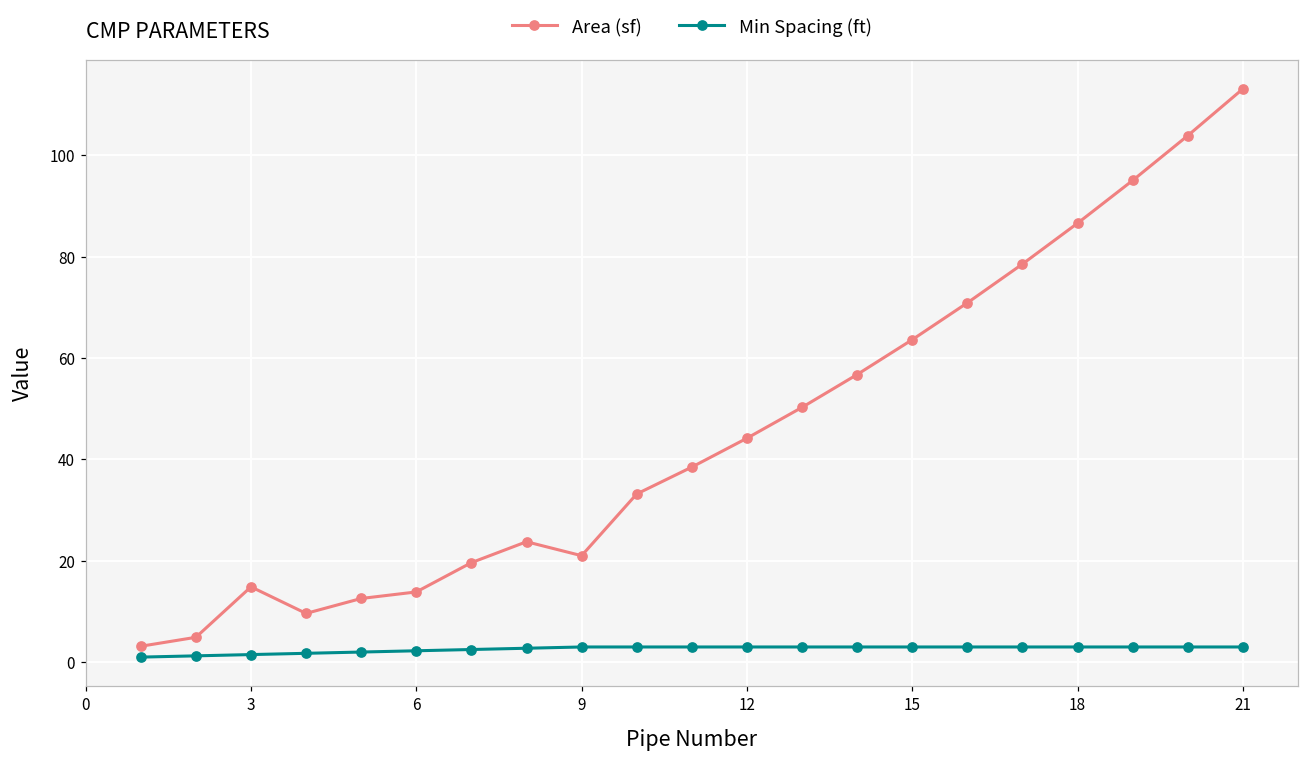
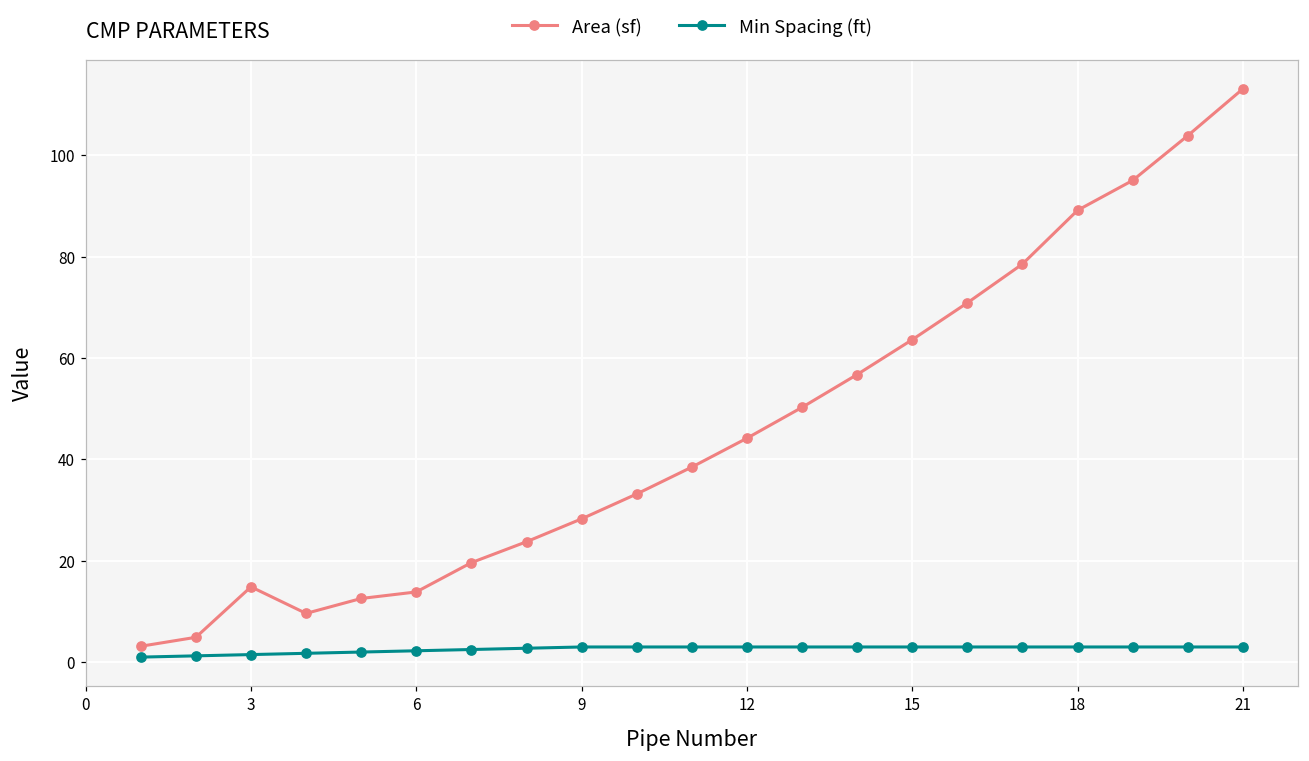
Area (sf), 9: 21 -> 28
Area (sf), 18: 87 -> 89
